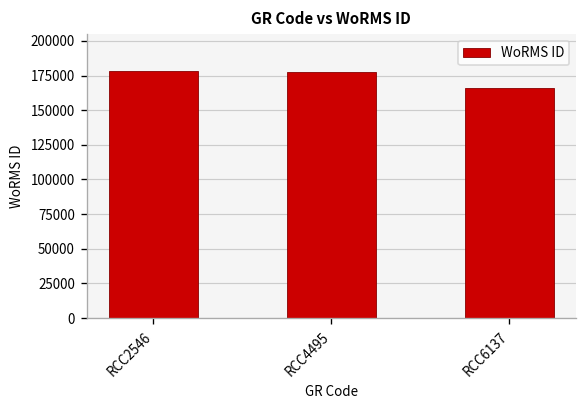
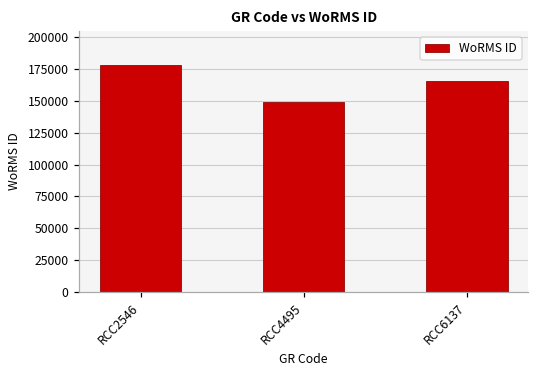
RCC4495: 177000 -> 149000
